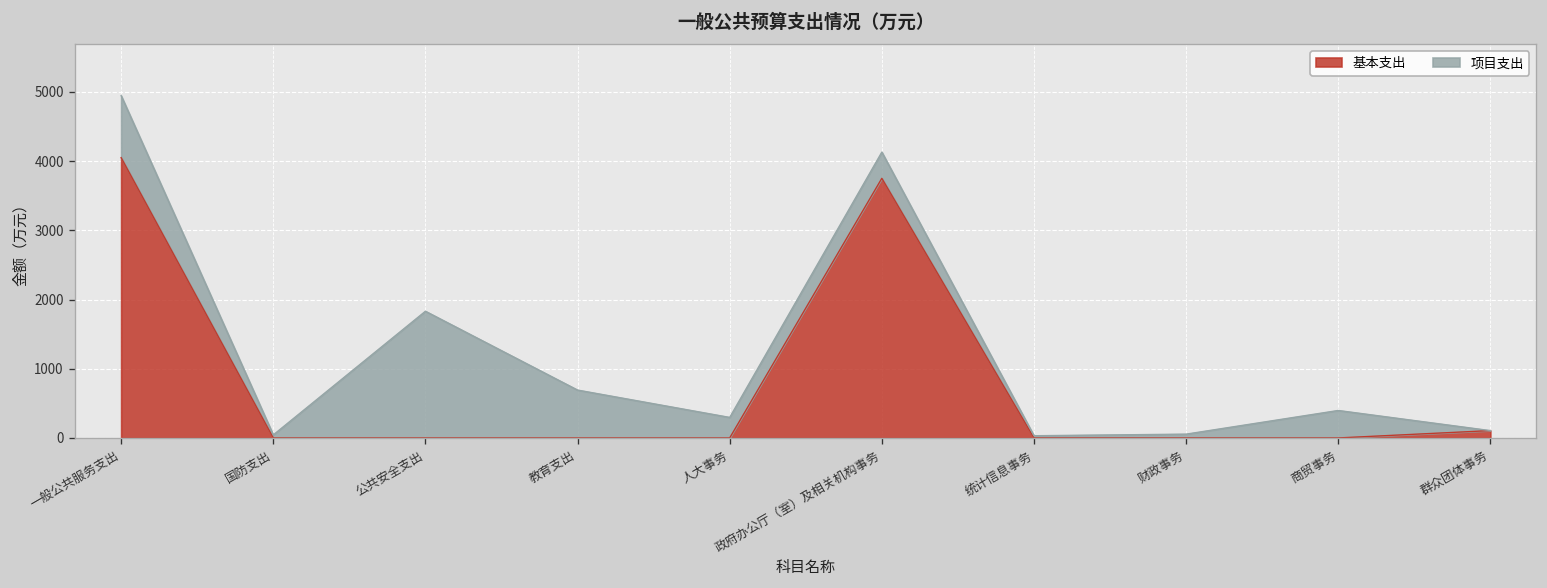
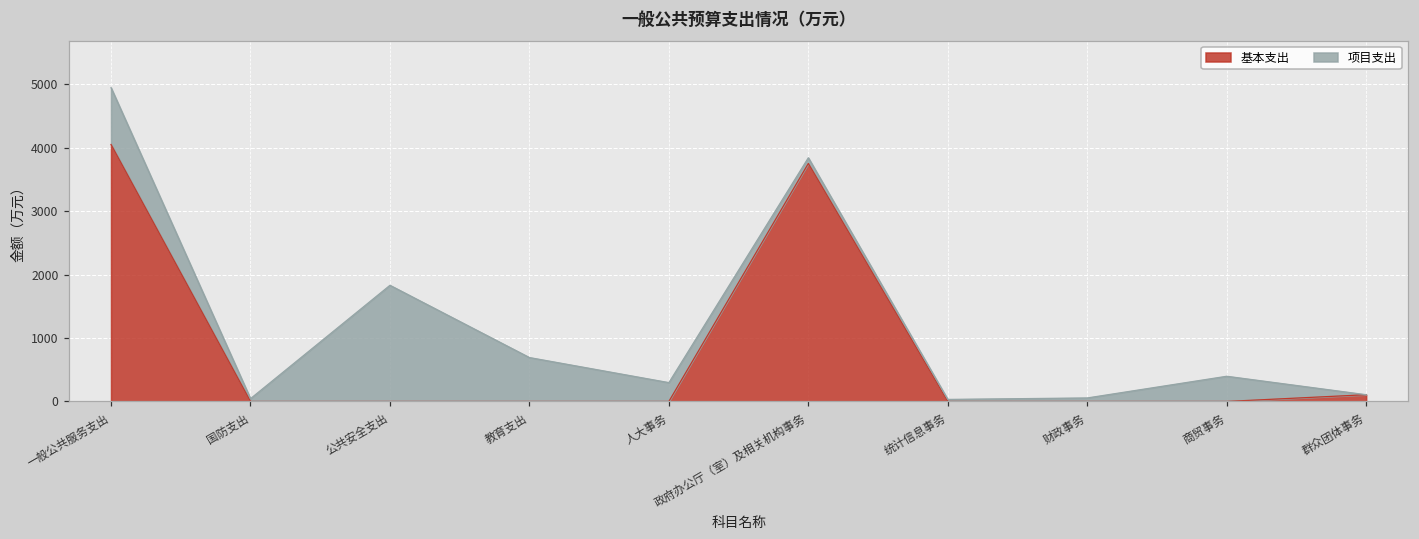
项目支出, 政府办公厅（室）及相关机构事务: 400 -> 100
